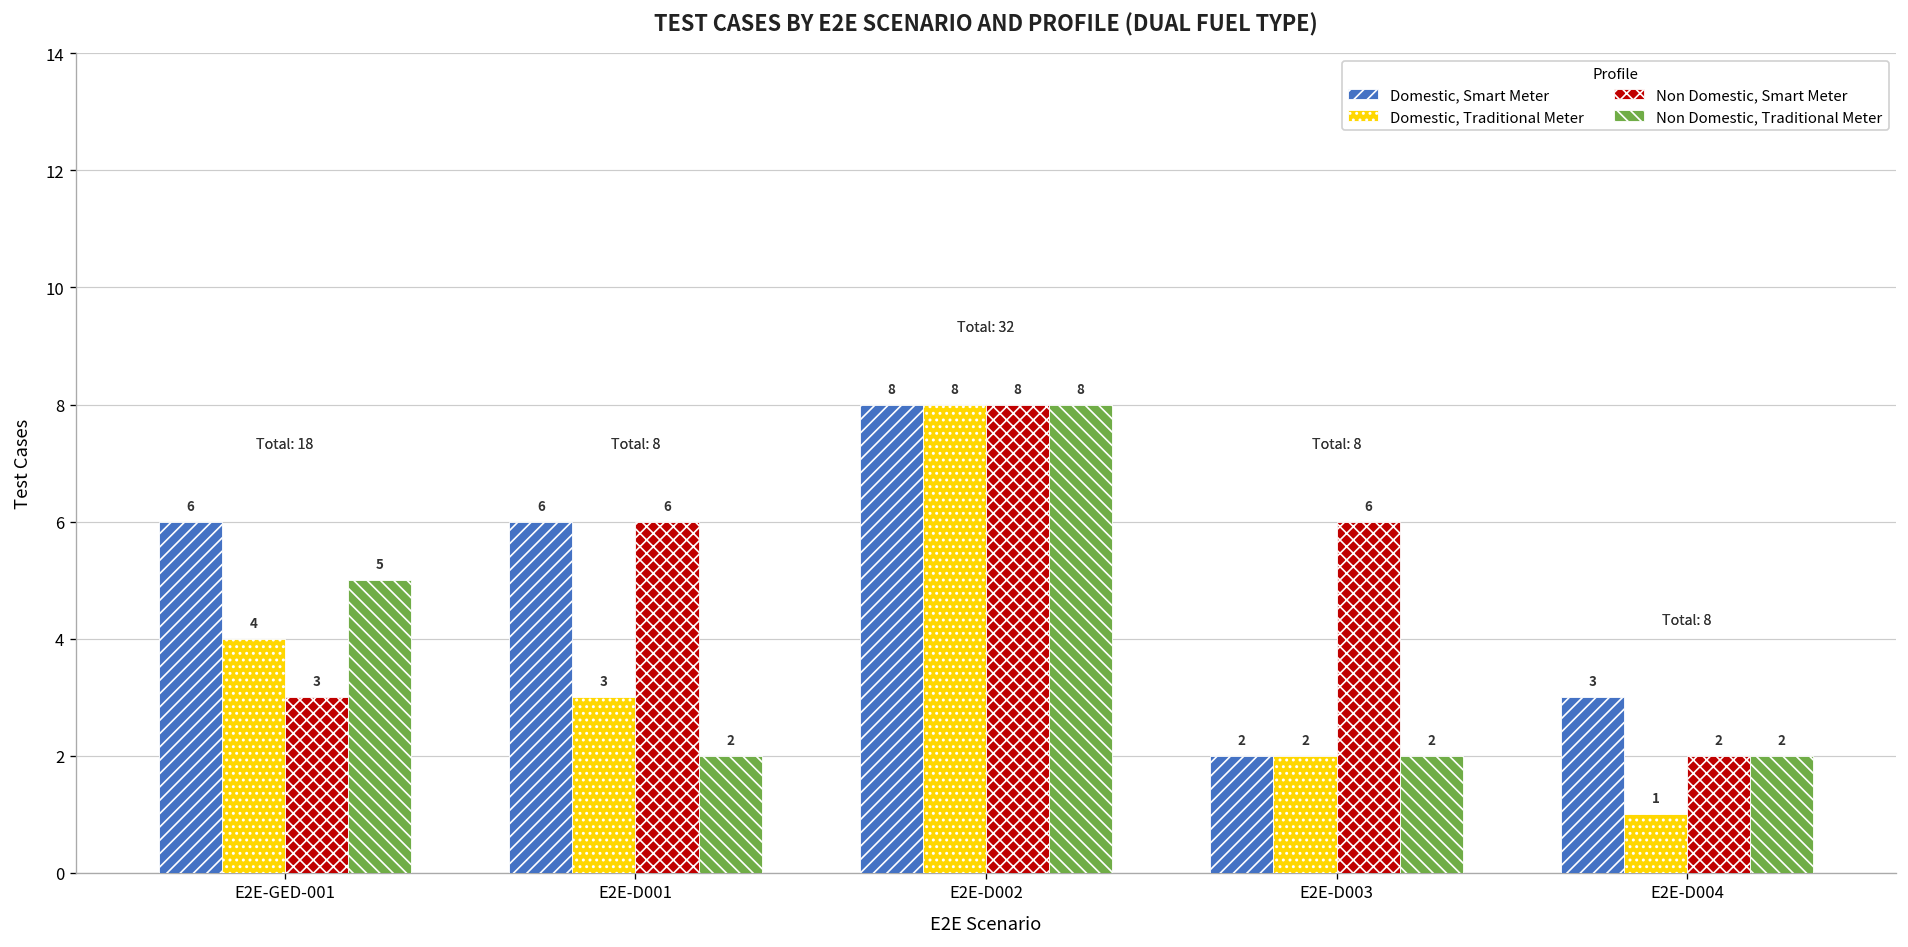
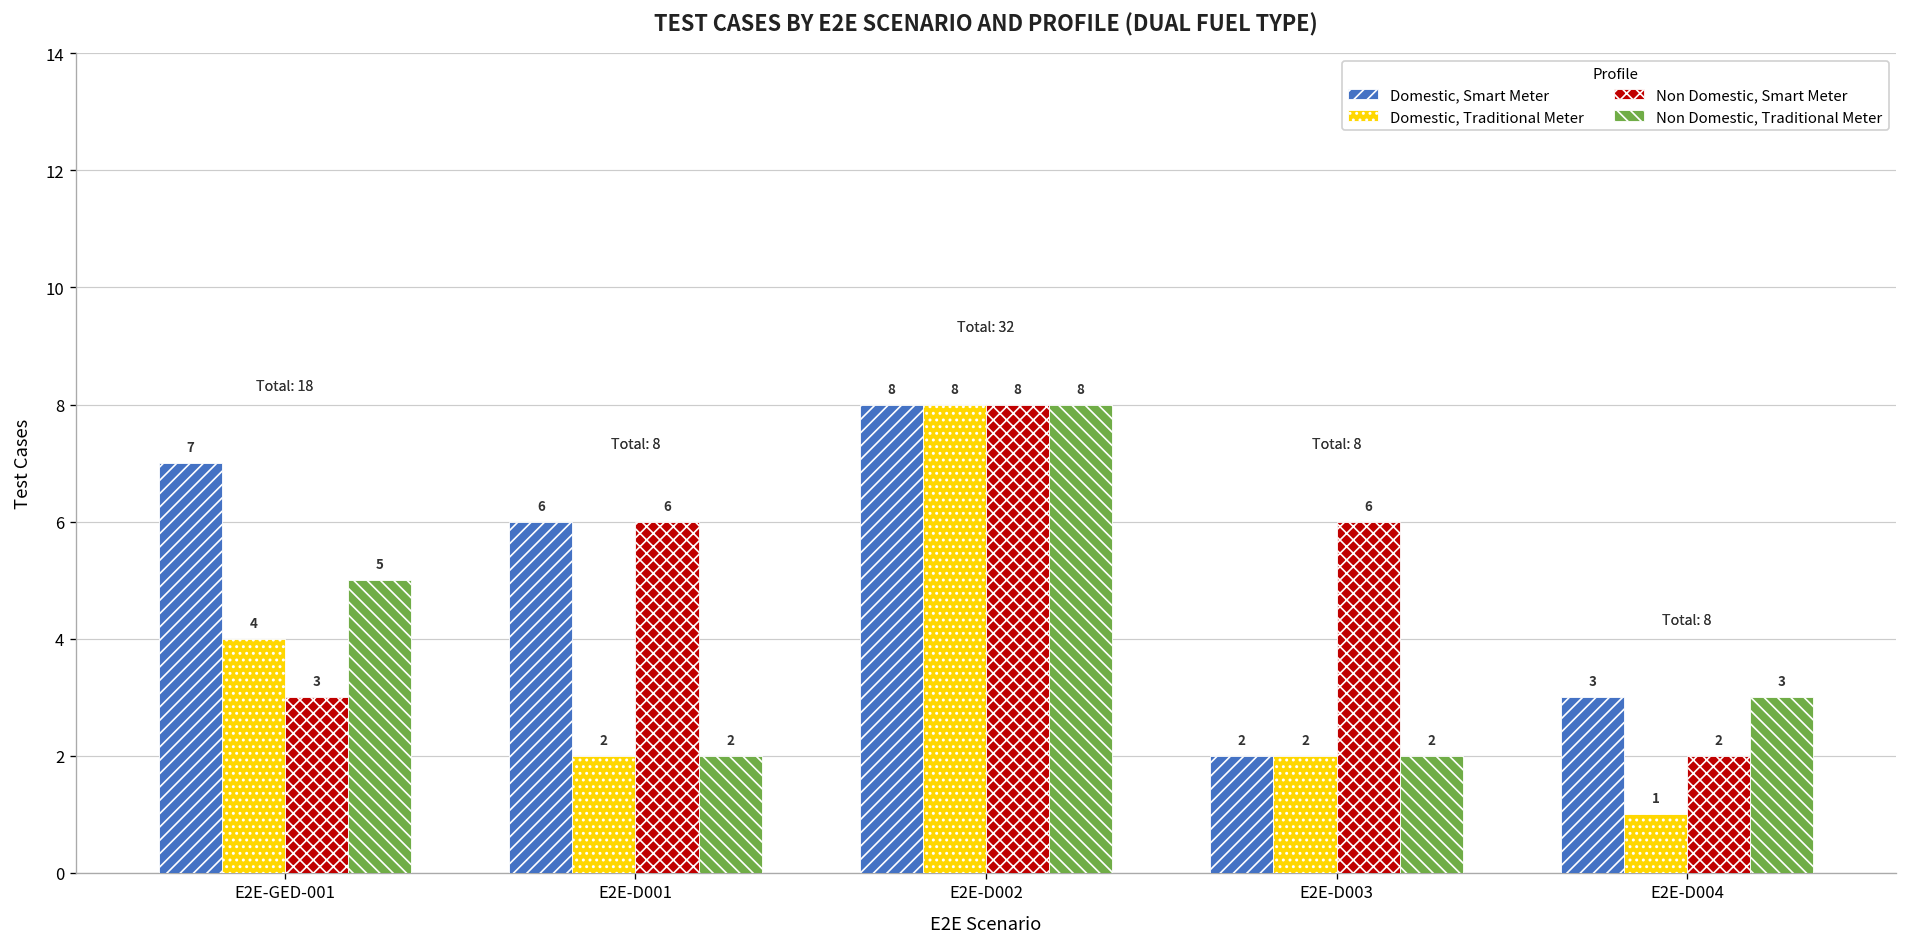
Domestic, Smart Meter, E2E-GED-001: 6 -> 7
Domestic, Traditional Meter, E2E-D001: 3 -> 2
Non Domestic, Traditional Meter, E2E-D004: 2 -> 3
